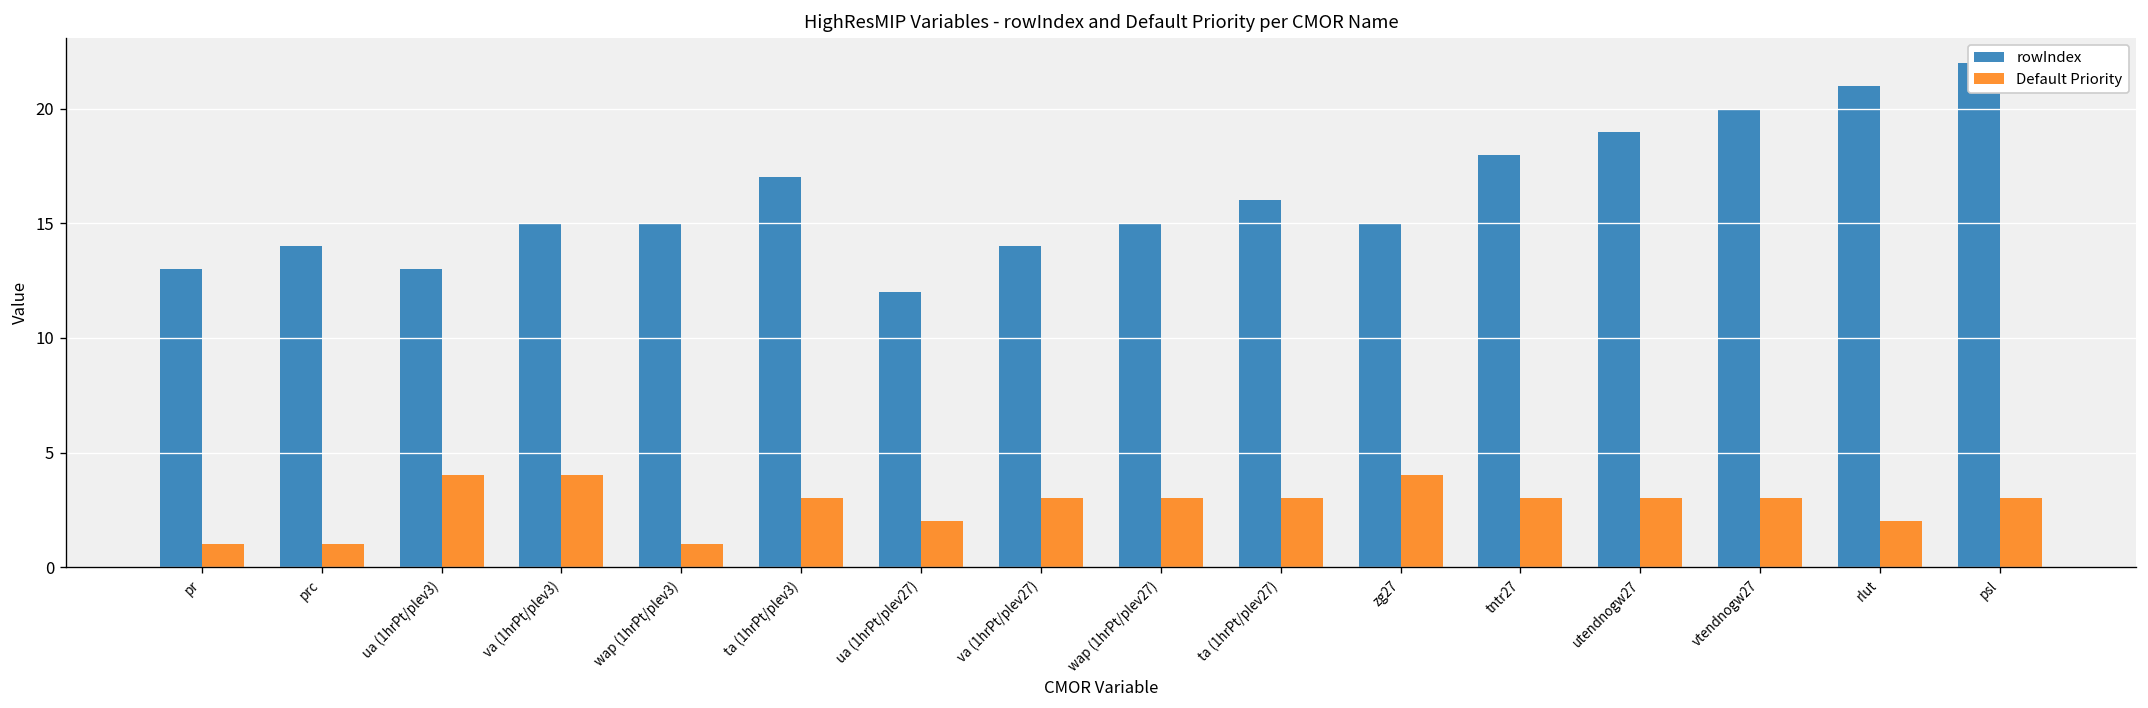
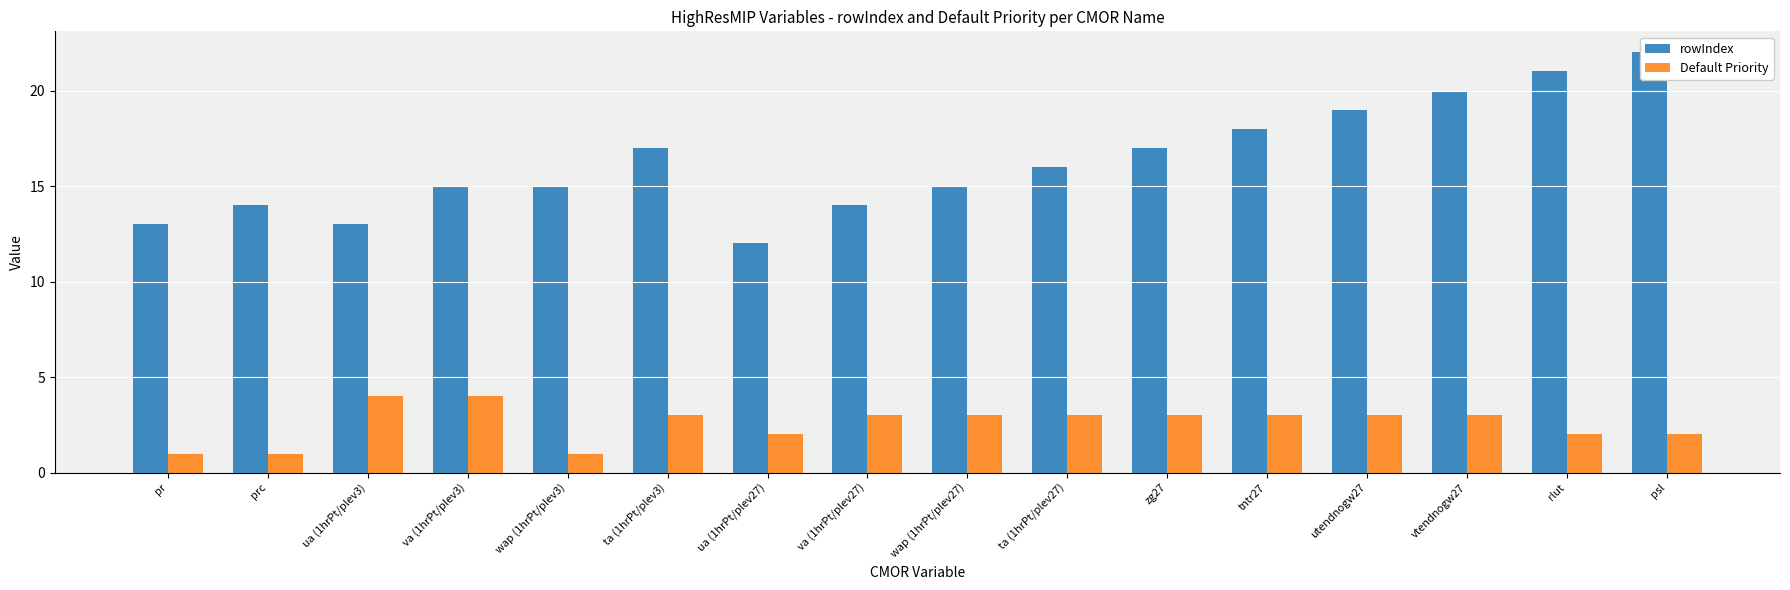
rowIndex, zg27: 15 -> 17
Default Priority, zg27: 4 -> 3
Default Priority, psl: 3 -> 2
